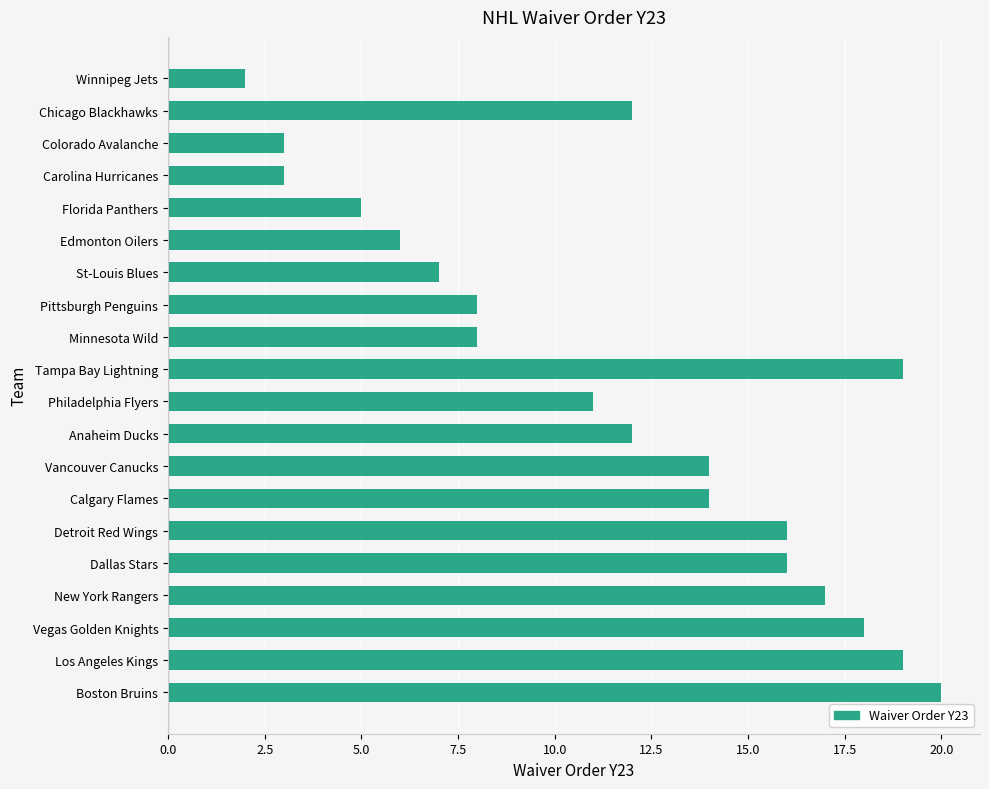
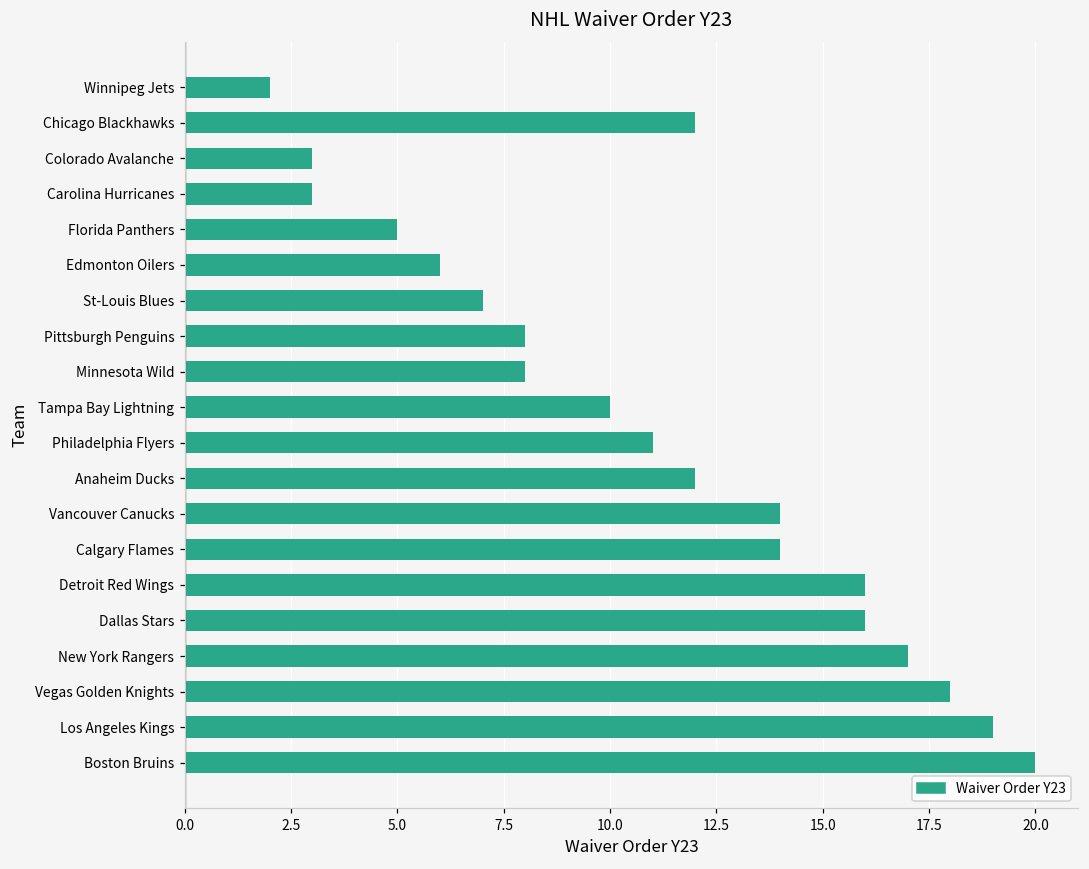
Tampa Bay Lightning: 19 -> 10
